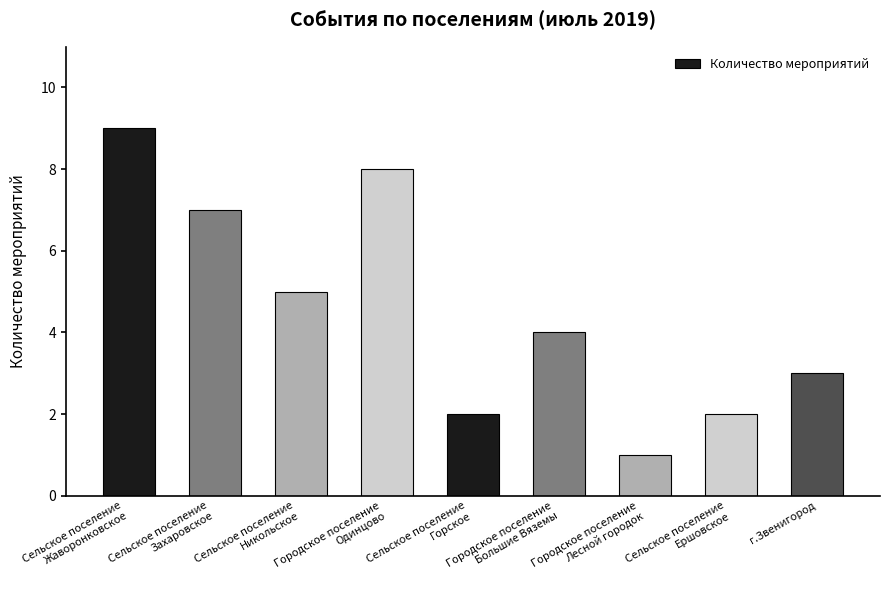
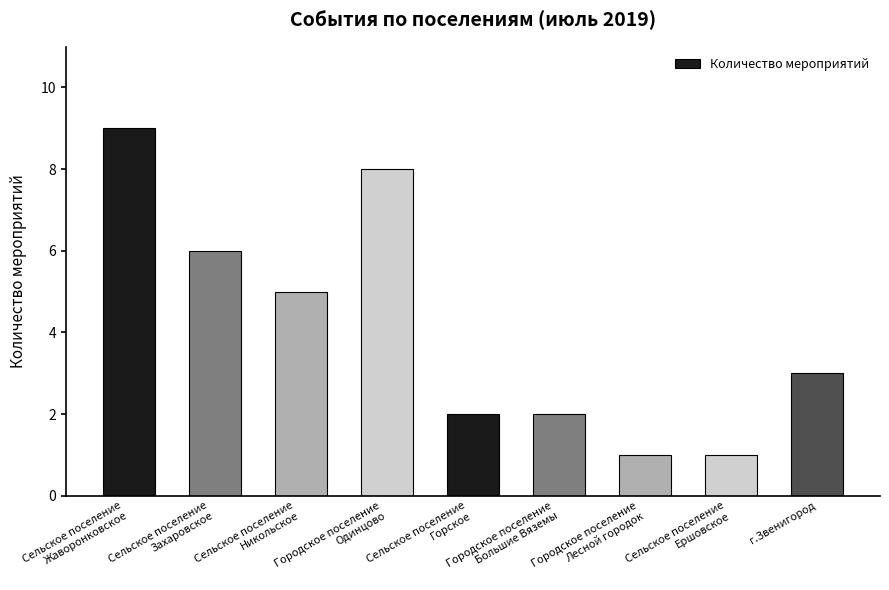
Сельское поселение Захаровское: 7 -> 6
Городское поселение Большие Вяземы: 4 -> 2
Сельское поселение Ершовское: 2 -> 1
